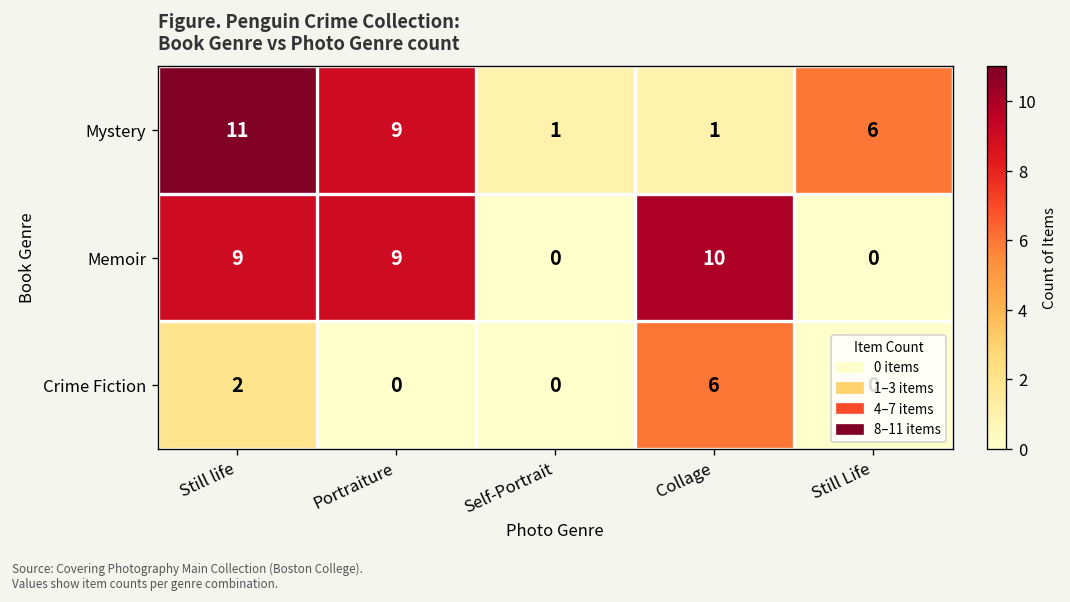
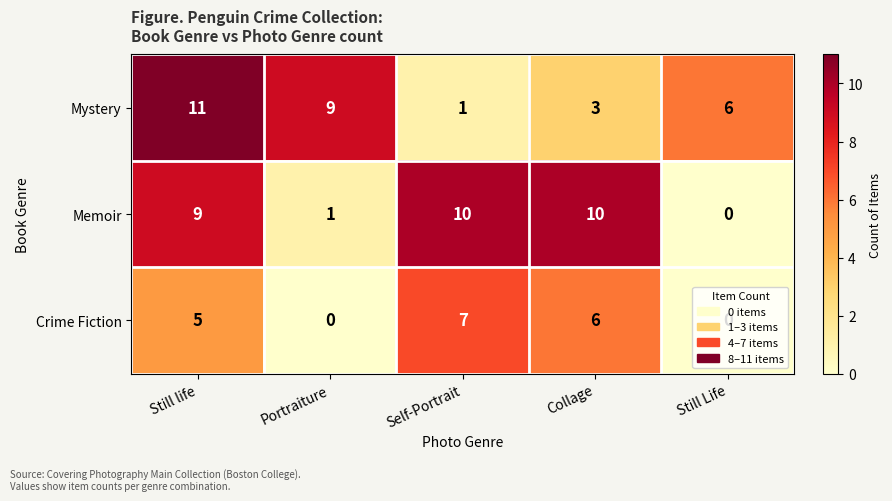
Mystery, Collage: 1 -> 3
Memoir, Portraiture: 9 -> 1
Memoir, Self-Portrait: 0 -> 10
Crime Fiction, Still life: 2 -> 5
Crime Fiction, Self-Portrait: 0 -> 7
